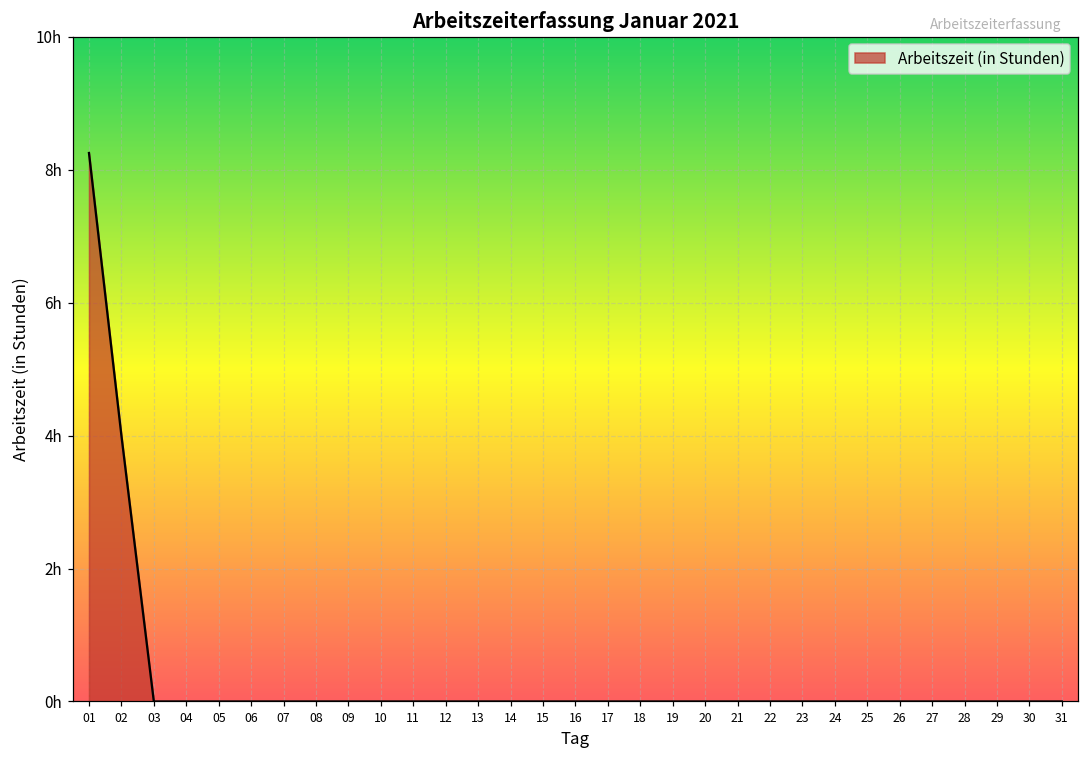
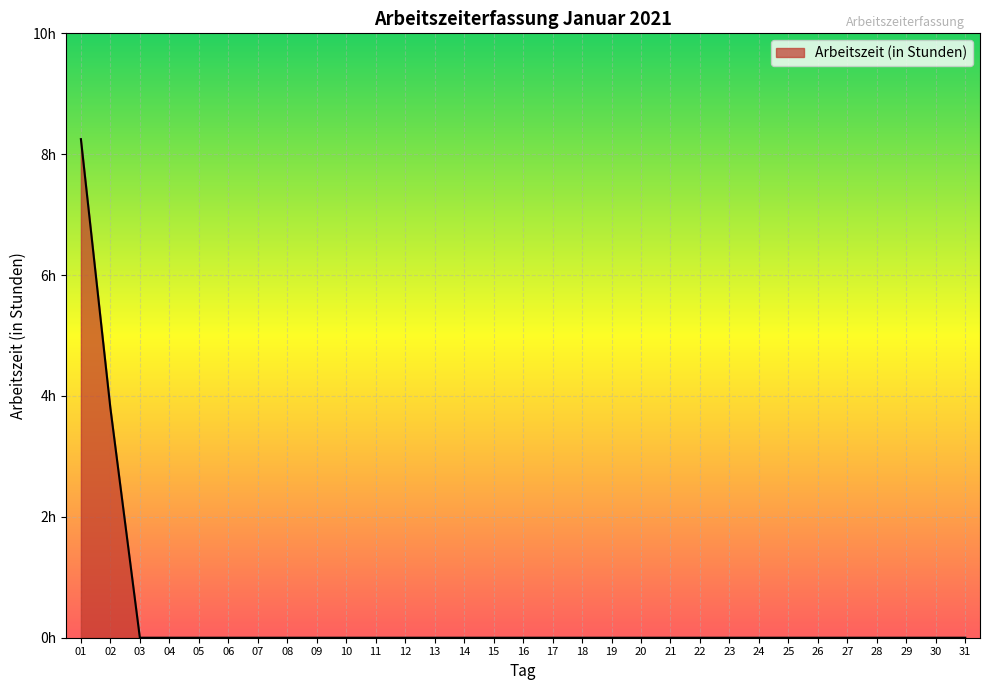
02: 4.0h -> 3.8h
